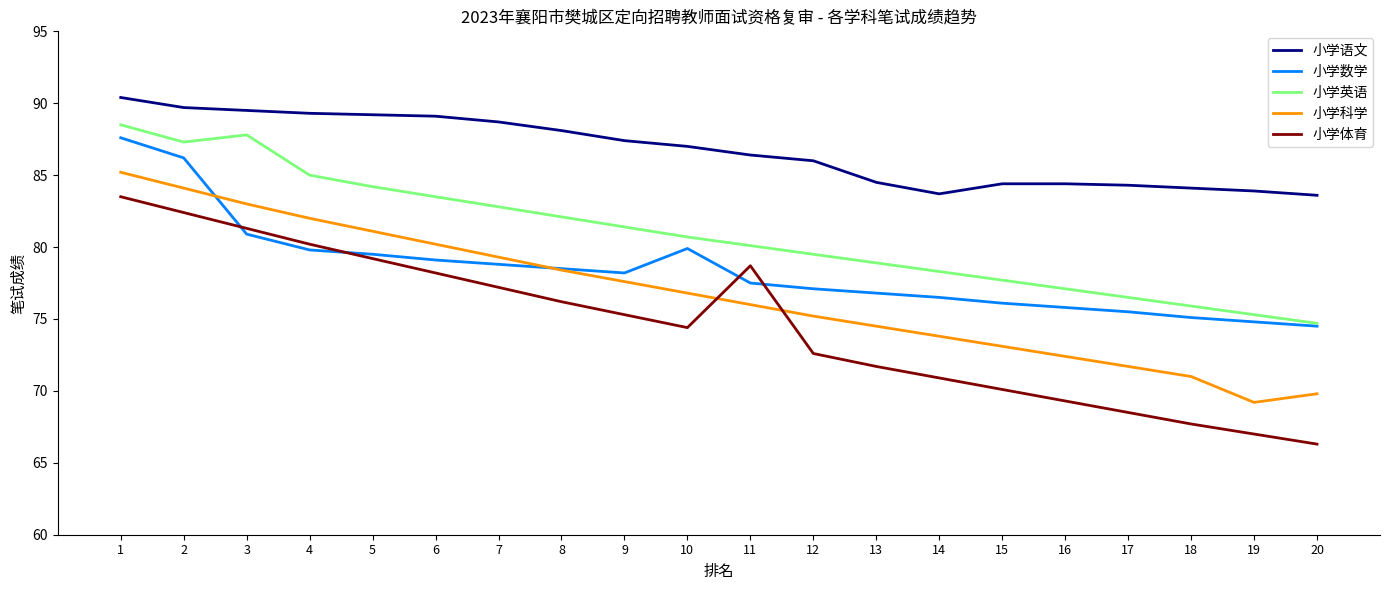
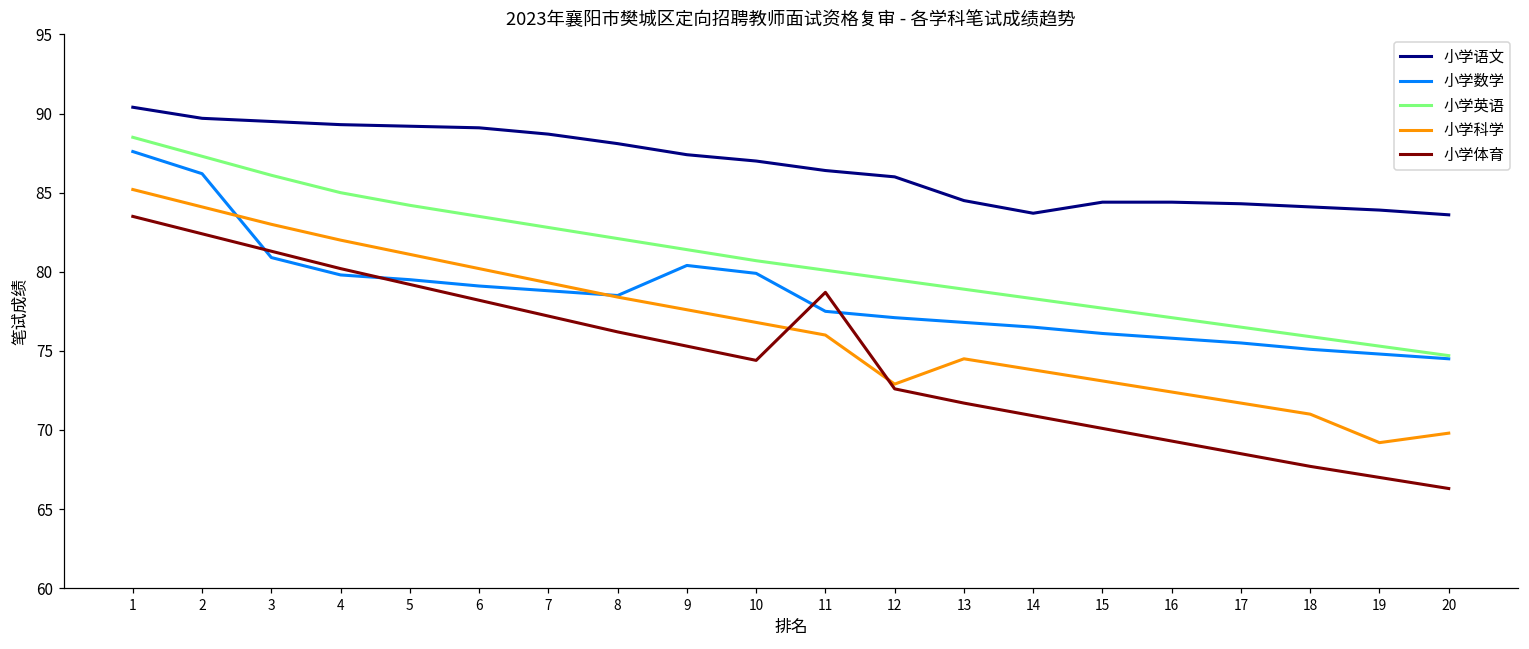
小学英语, 3: 87.8 -> 86.1
小学数学, 9: 78.2 -> 80.4
小学科学, 12: 75.2 -> 72.9
